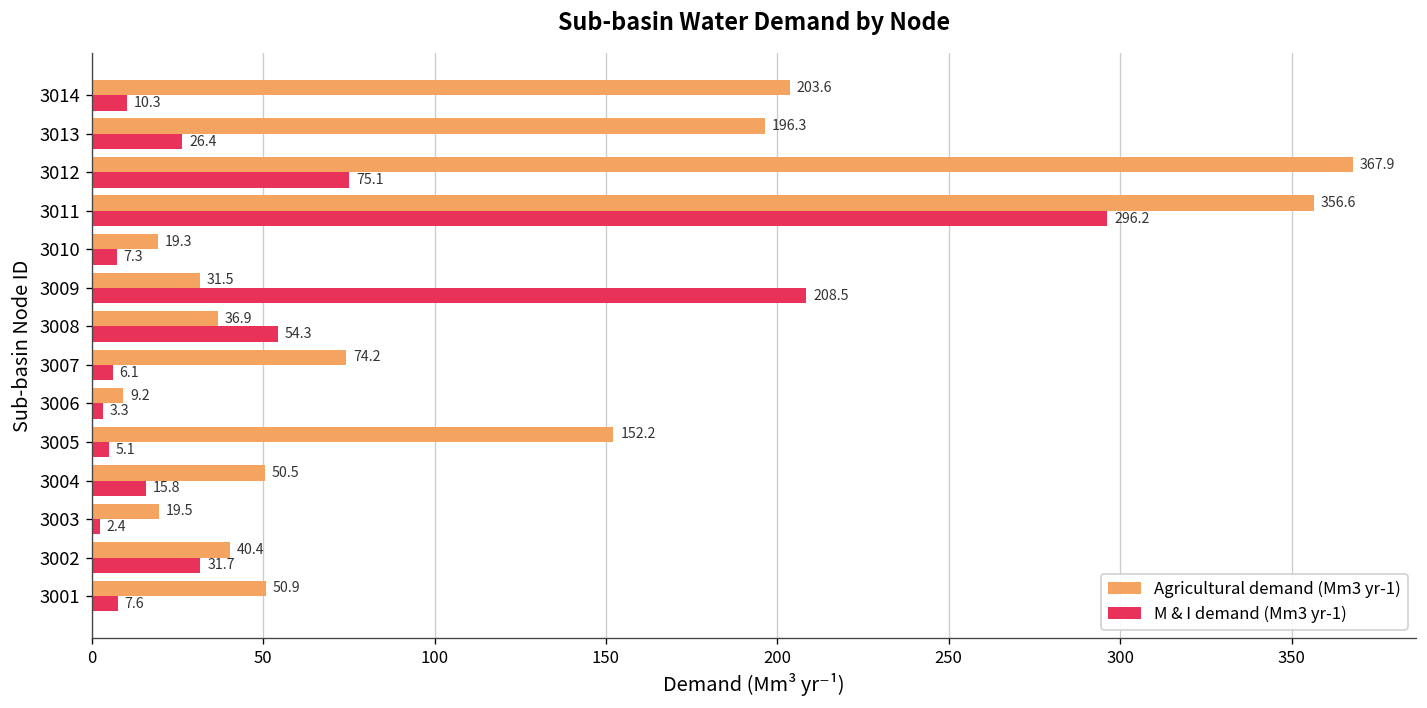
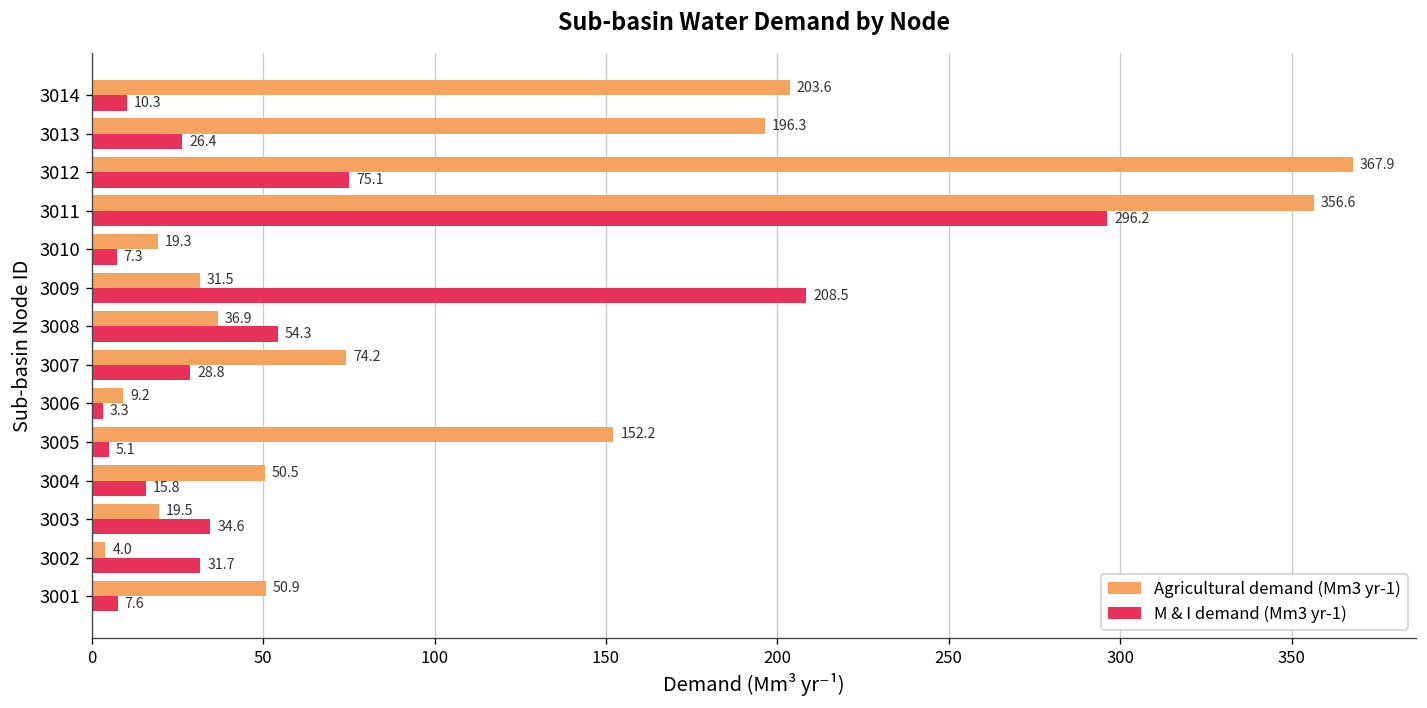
M & I demand (Mm3 yr-1), 3007: 6.1 -> 28.8
M & I demand (Mm3 yr-1), 3003: 2.4 -> 34.6
Agricultural demand (Mm3 yr-1), 3002: 40.4 -> 4.0
